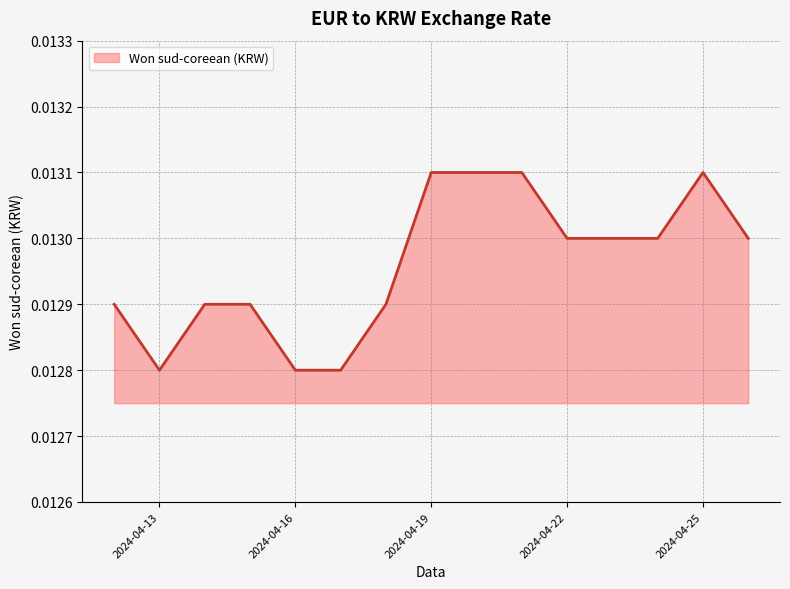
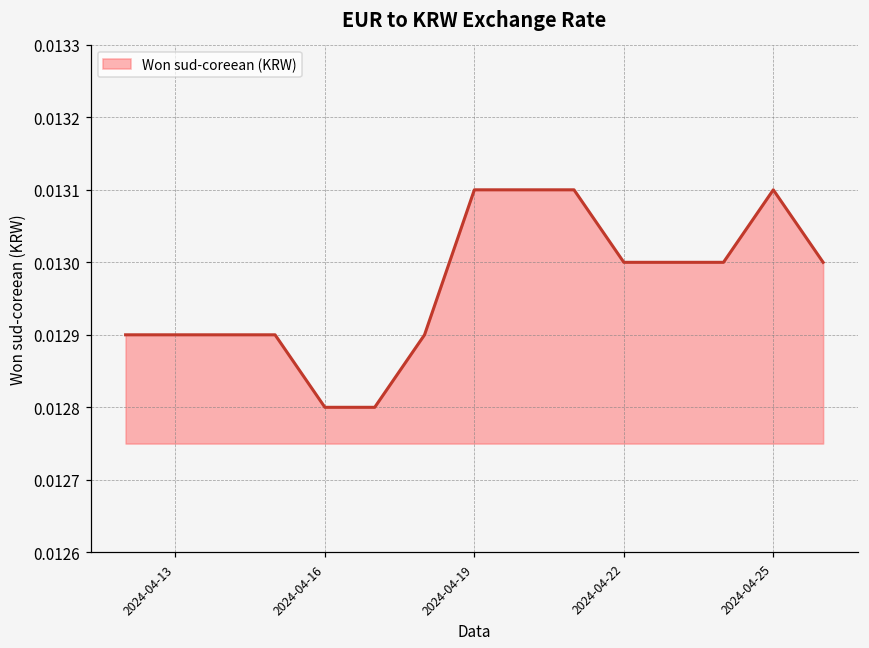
2024-04-13: 0.0128 -> 0.0129
